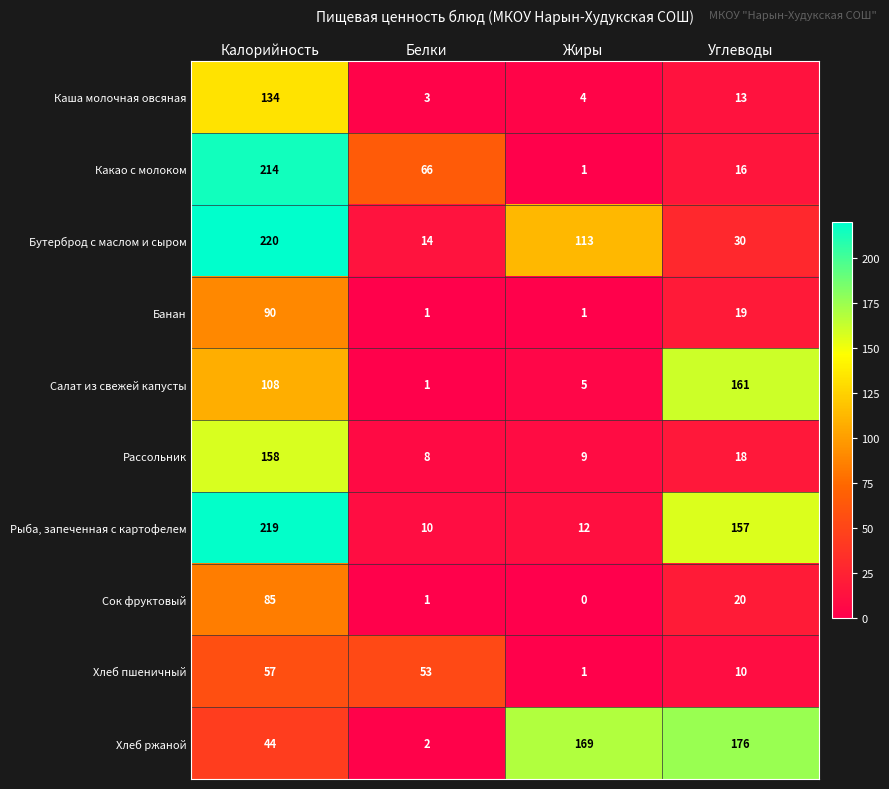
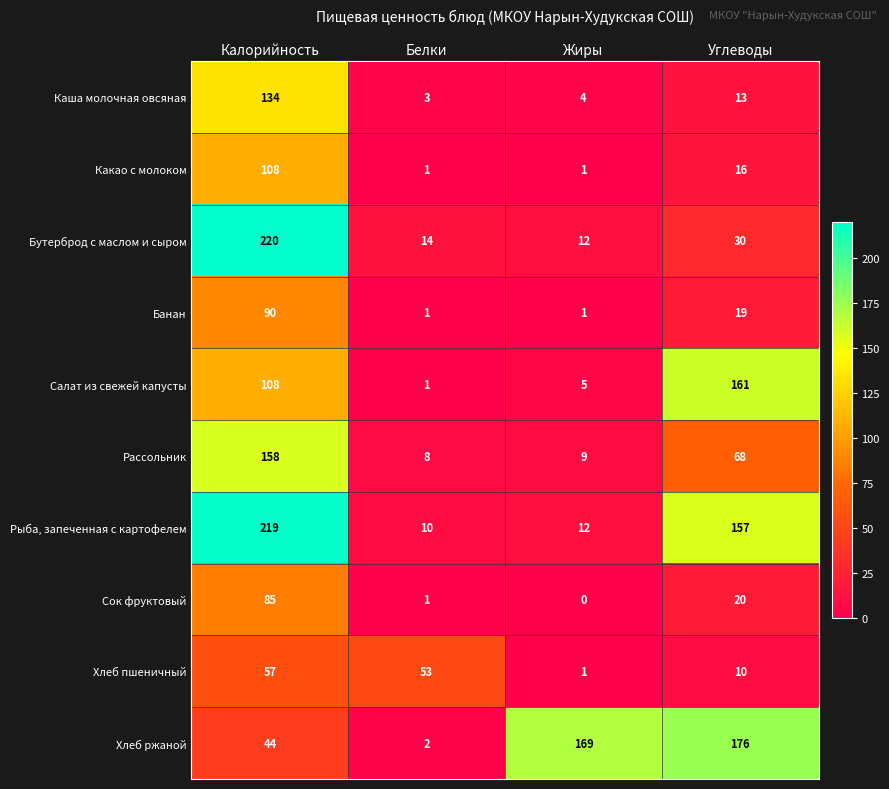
Какао с молоком, Калорийность: 214 -> 108
Какао с молоком, Белки: 66 -> 1
Бутерброд с маслом и сыром, Жиры: 113 -> 12
Рассольник, Углеводы: 18 -> 68
